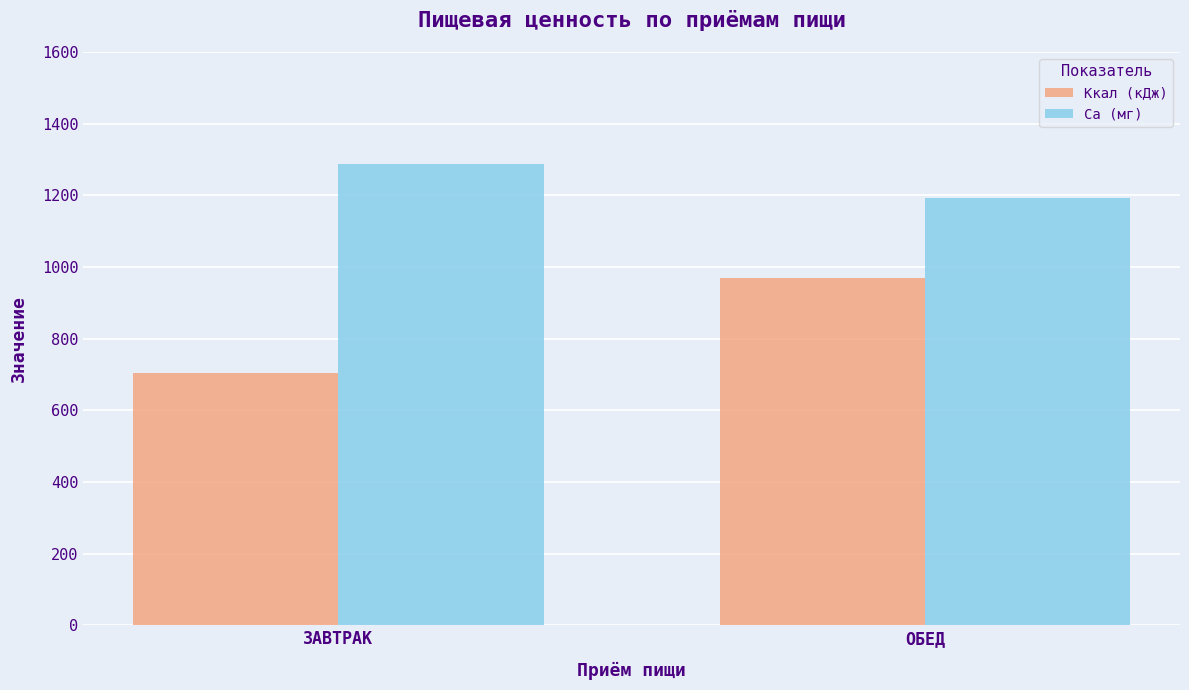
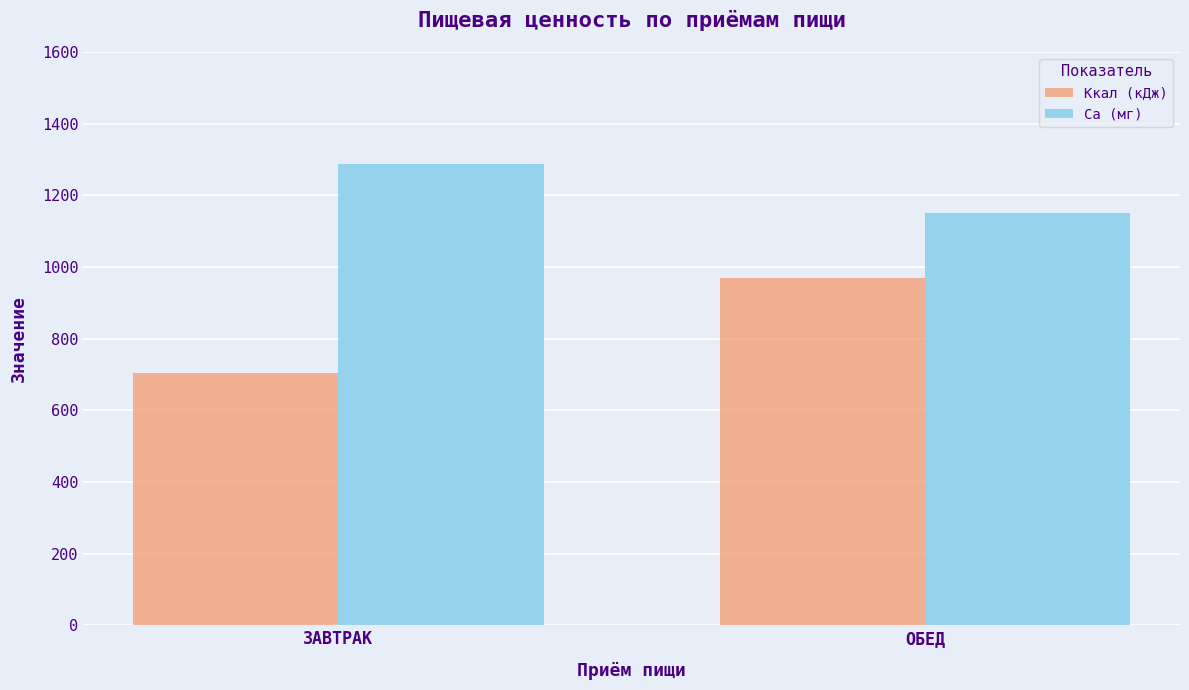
Ca (мг), ОБЕД: 1190 -> 1150
